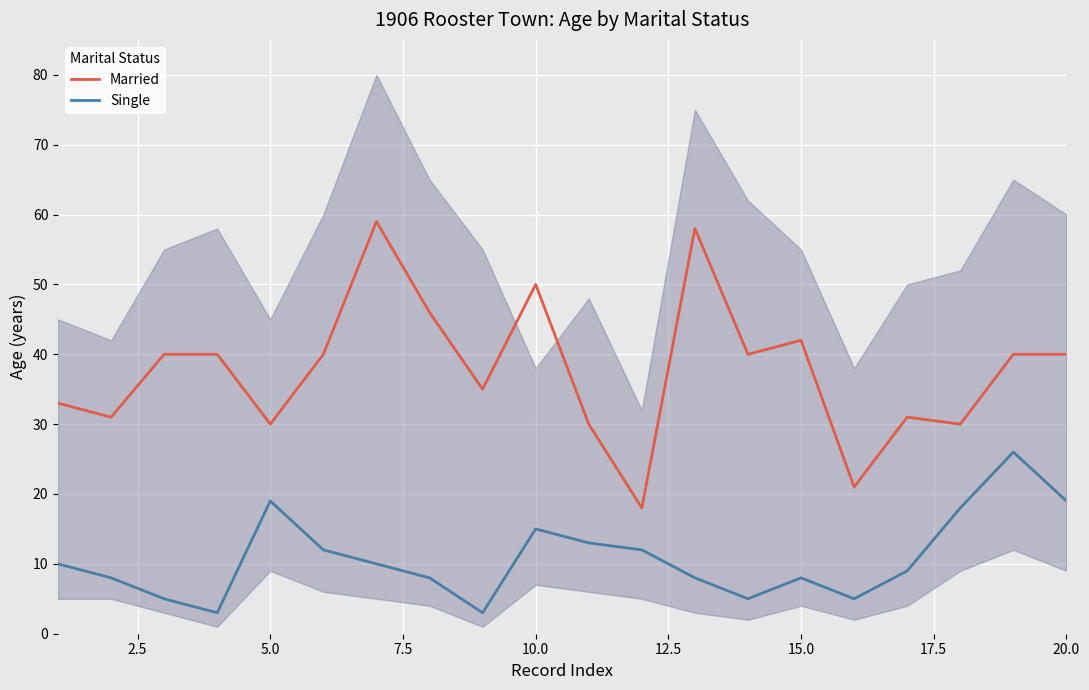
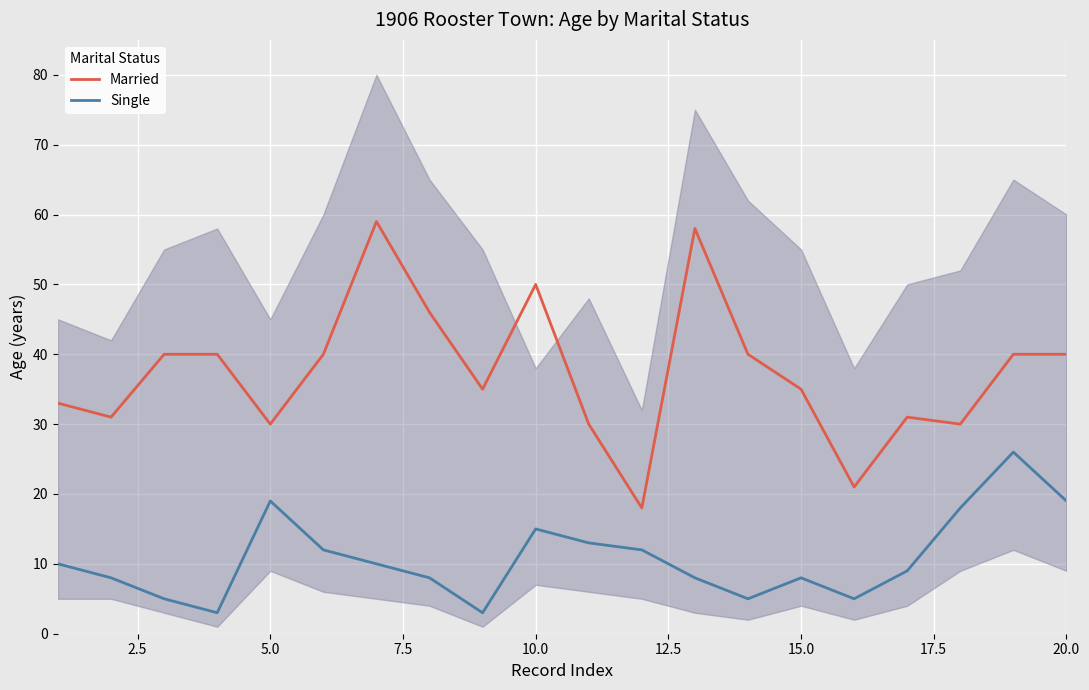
Married, 15.0: 42 -> 35
